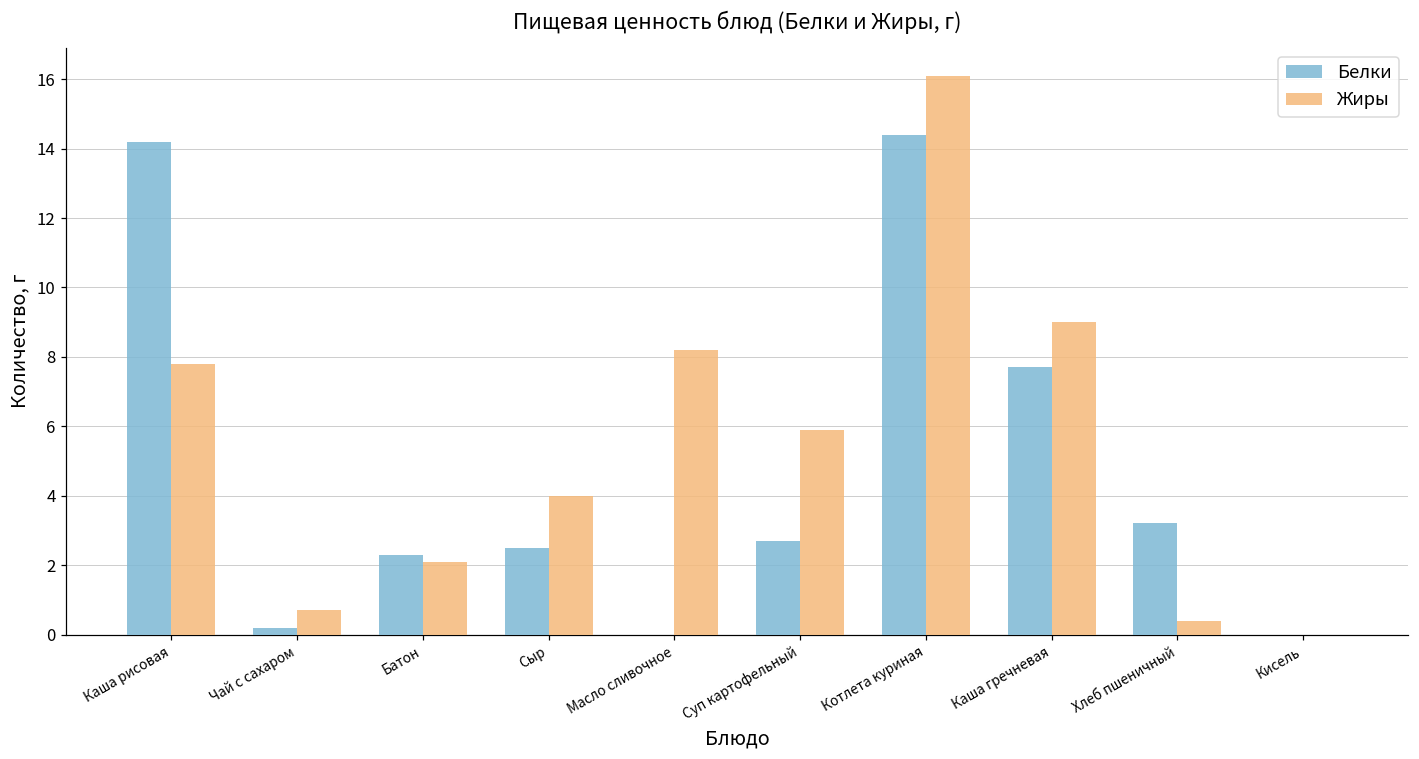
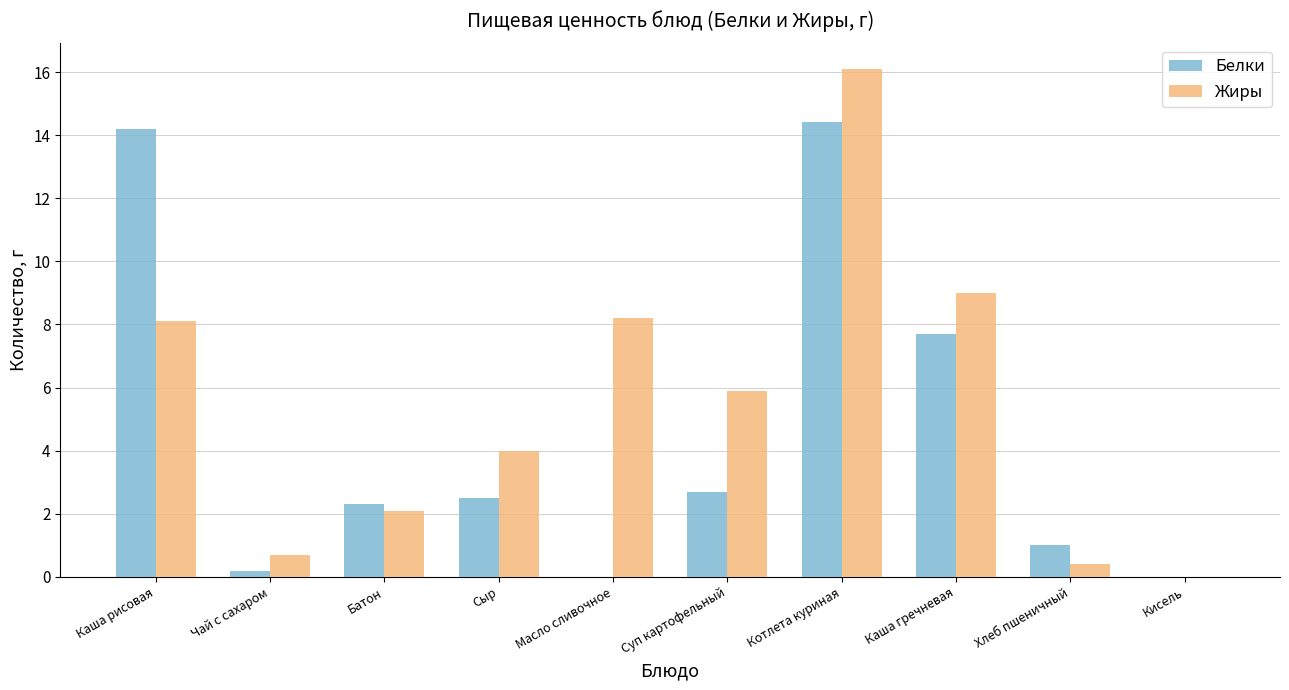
Жиры, Каша рисовая: 7.8 -> 8.1
Белки, Хлеб пшеничный: 3.2 -> 1.0
